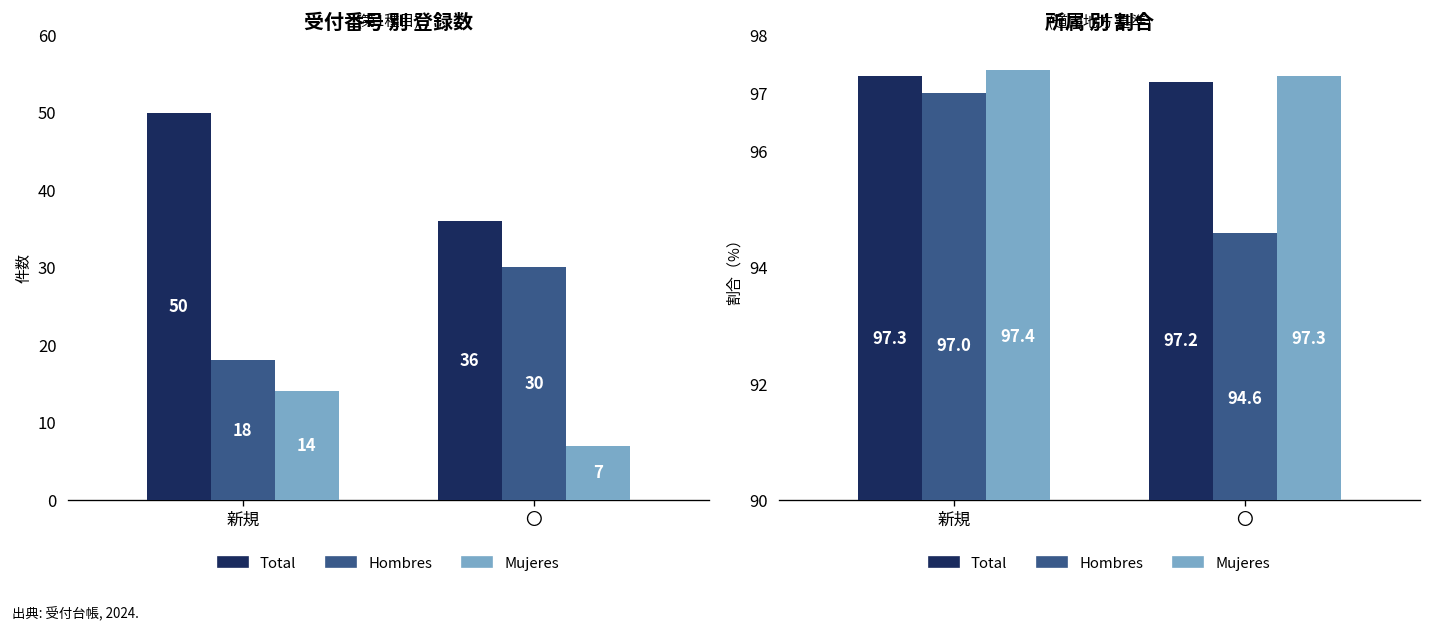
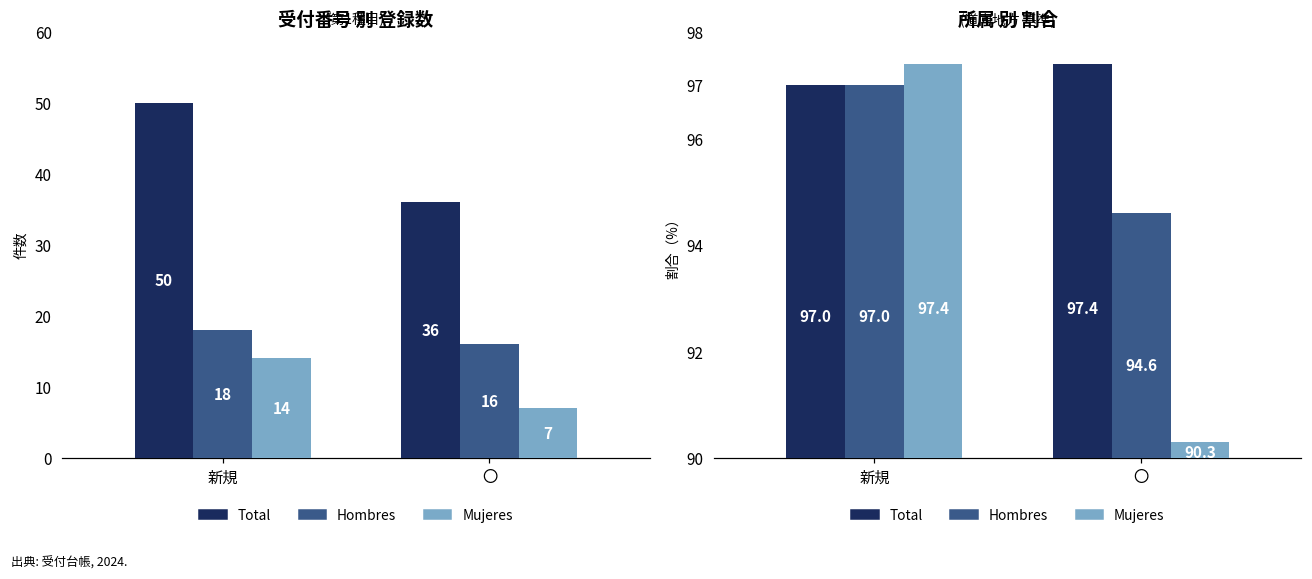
受付番号 別 登録数, Hombres, 〇: 30 -> 16
所属 別 割合, Total, 新規: 97.3 -> 97.0
所属 別 割合, Total, 〇: 97.2 -> 97.4
所属 別 割合, Mujeres, 〇: 97.3 -> 90.3
